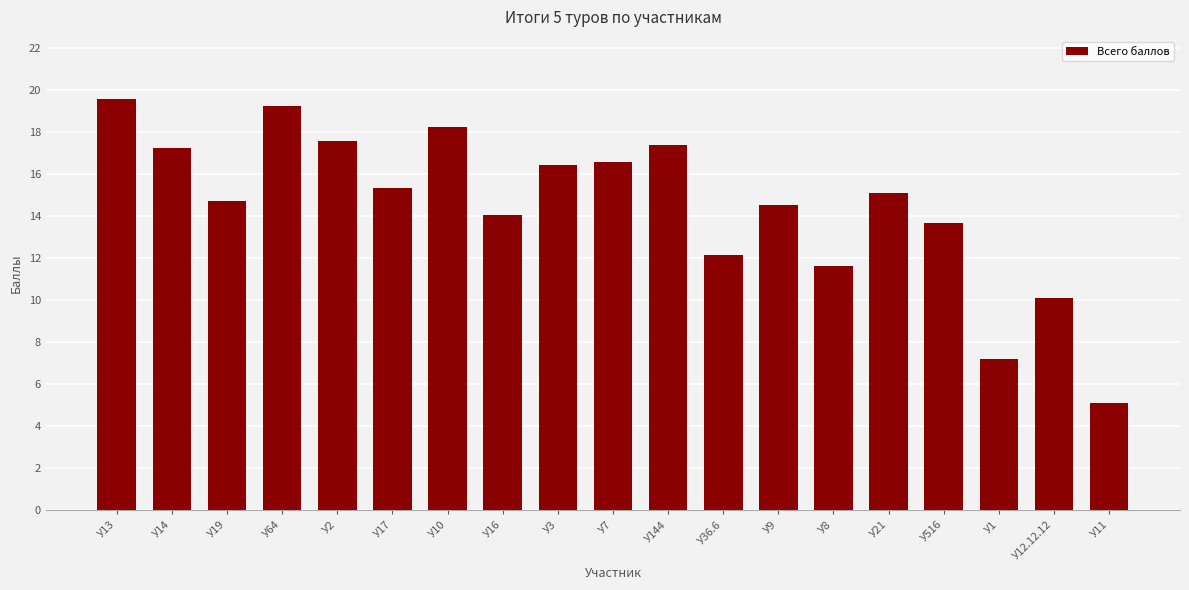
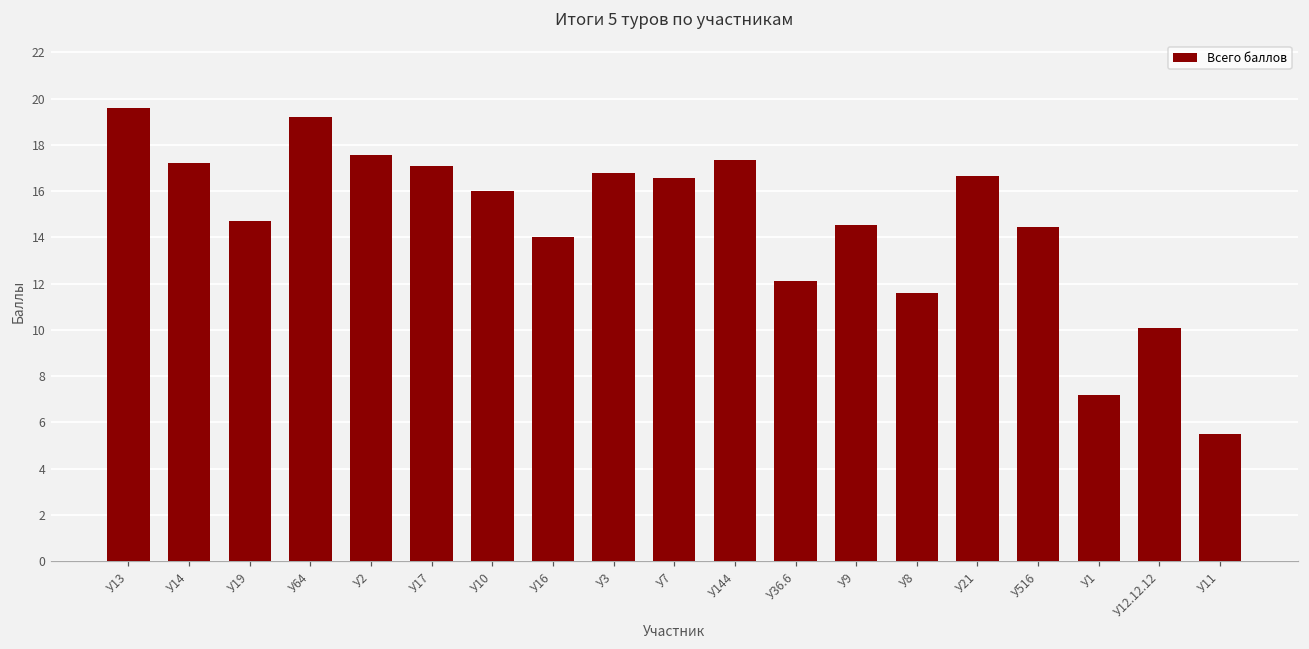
У17: 15.3 -> 17.1
У10: 18.2 -> 16.0
У3: 16.4 -> 16.8
У21: 15.1 -> 16.6
У516: 13.7 -> 14.4
У11: 5.1 -> 5.5
